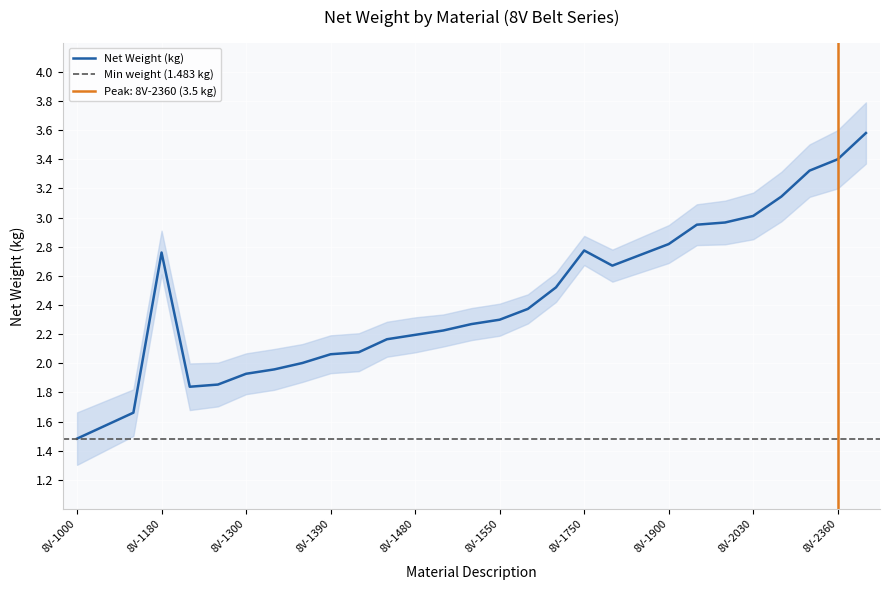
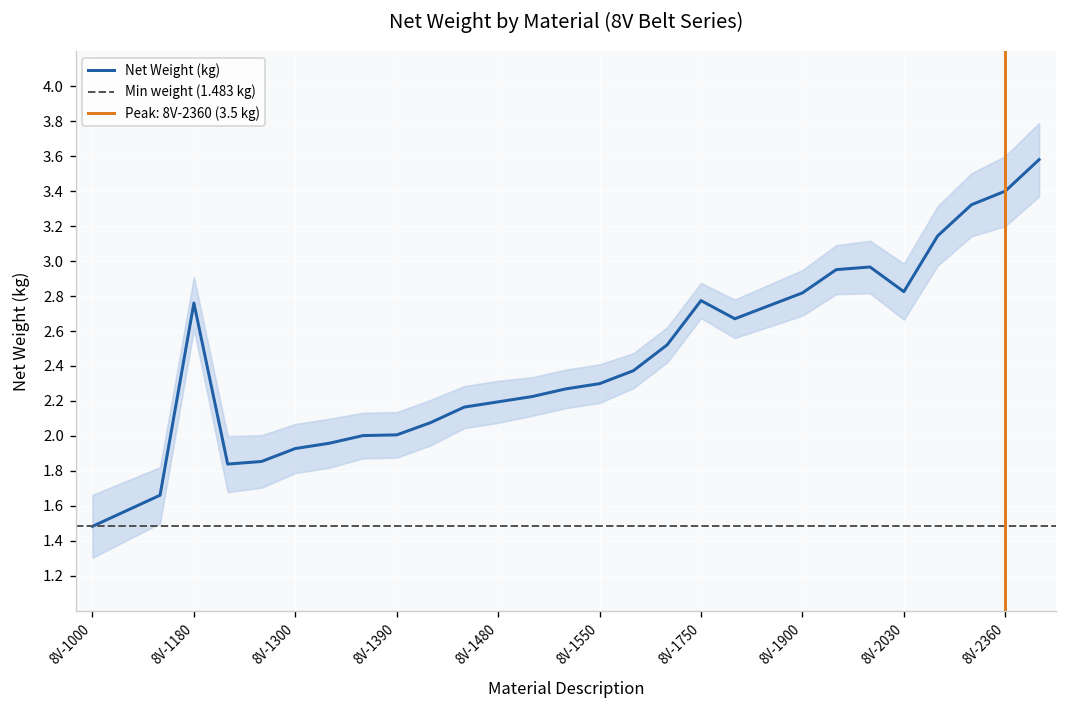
Net Weight (kg), 8V-1390: 2.06 -> 2.01
Net Weight (kg), 8V-2030: 3.01 -> 2.83
